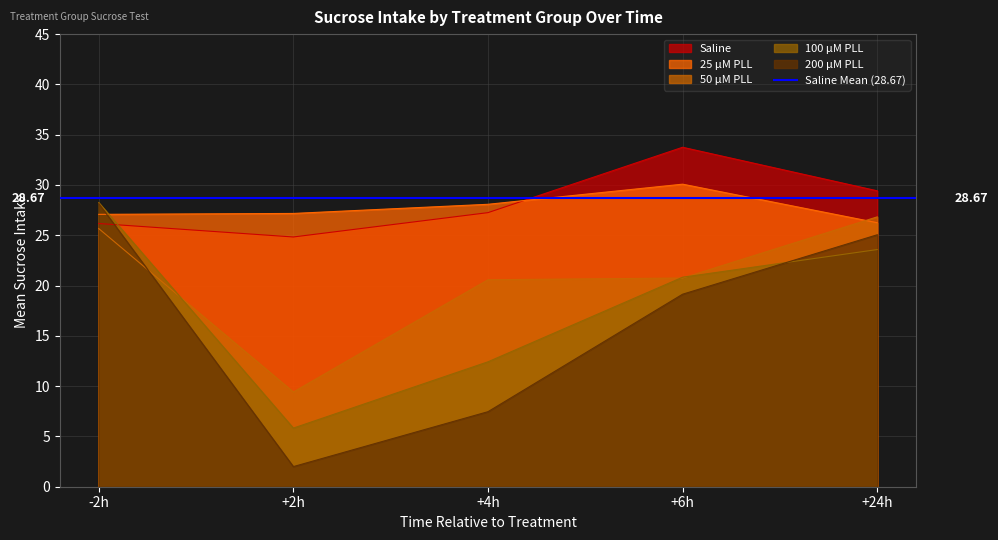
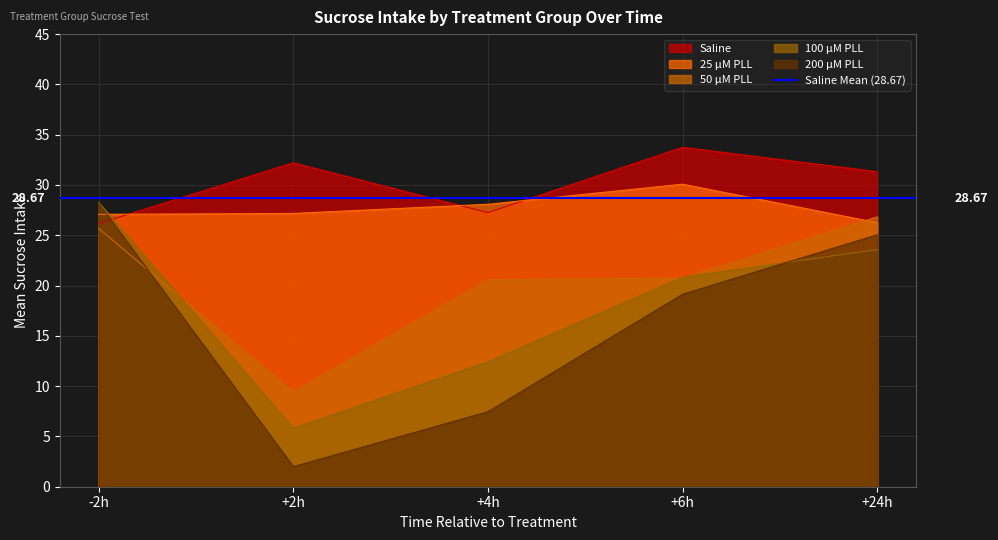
Saline, +2h: 24.8 -> 32.2
Saline, +24h: 29.4 -> 31.3
